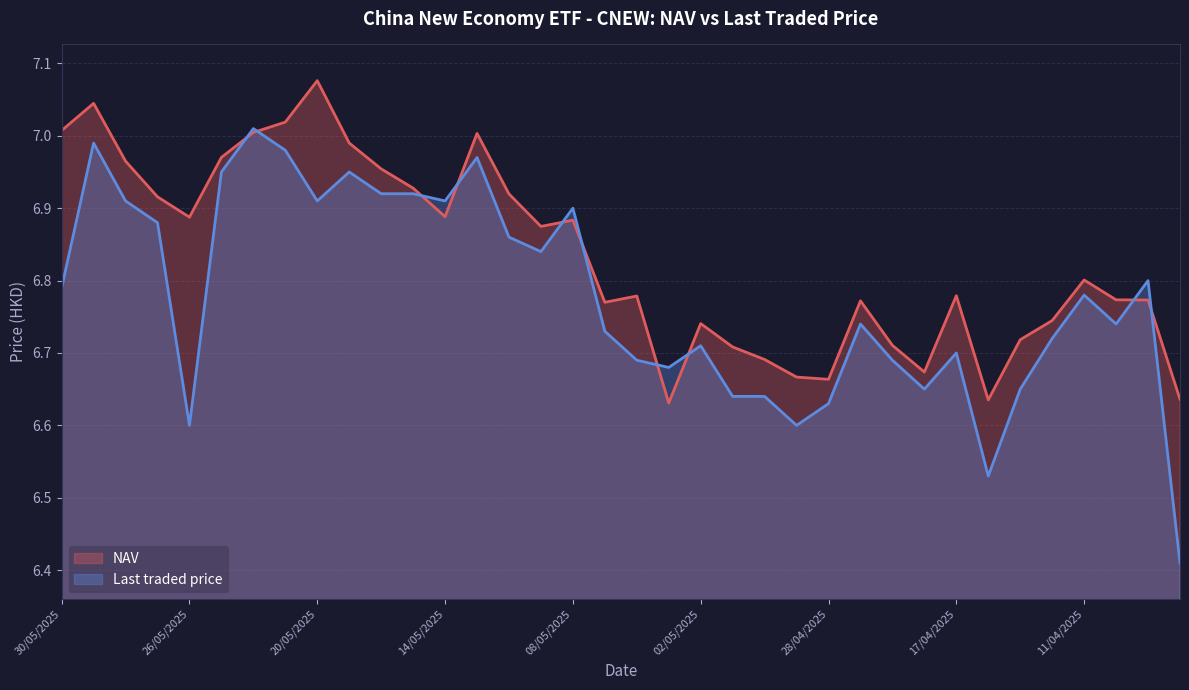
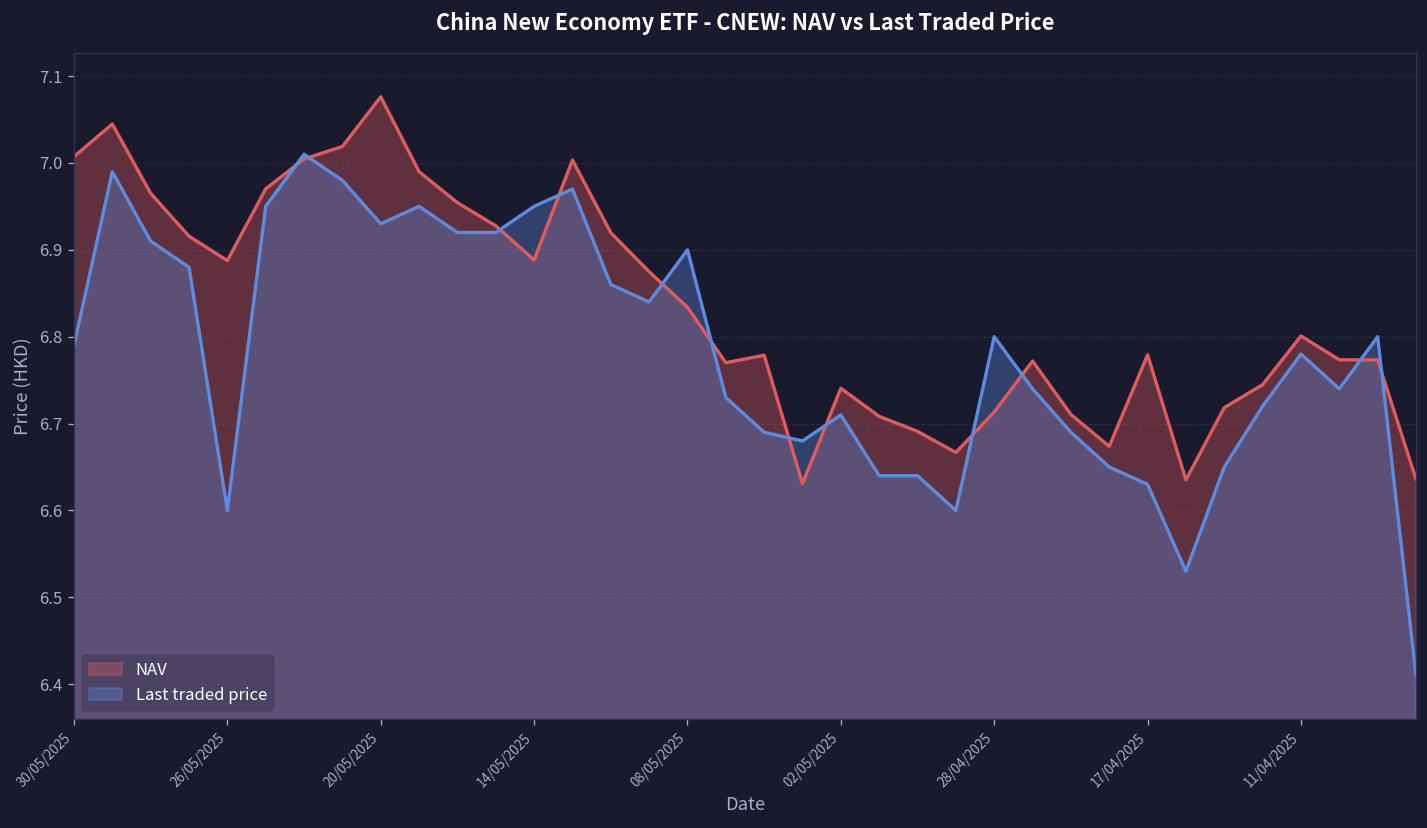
Last traded price, 20/05/2025: 6.91 -> 6.93
Last traded price, 14/05/2025: 6.91 -> 6.95
NAV, 08/05/2025: 6.88 -> 6.83
NAV, 28/04/2025: 6.66 -> 6.71
Last traded price, 28/04/2025: 6.63 -> 6.80
Last traded price, 17/04/2025: 6.70 -> 6.63
